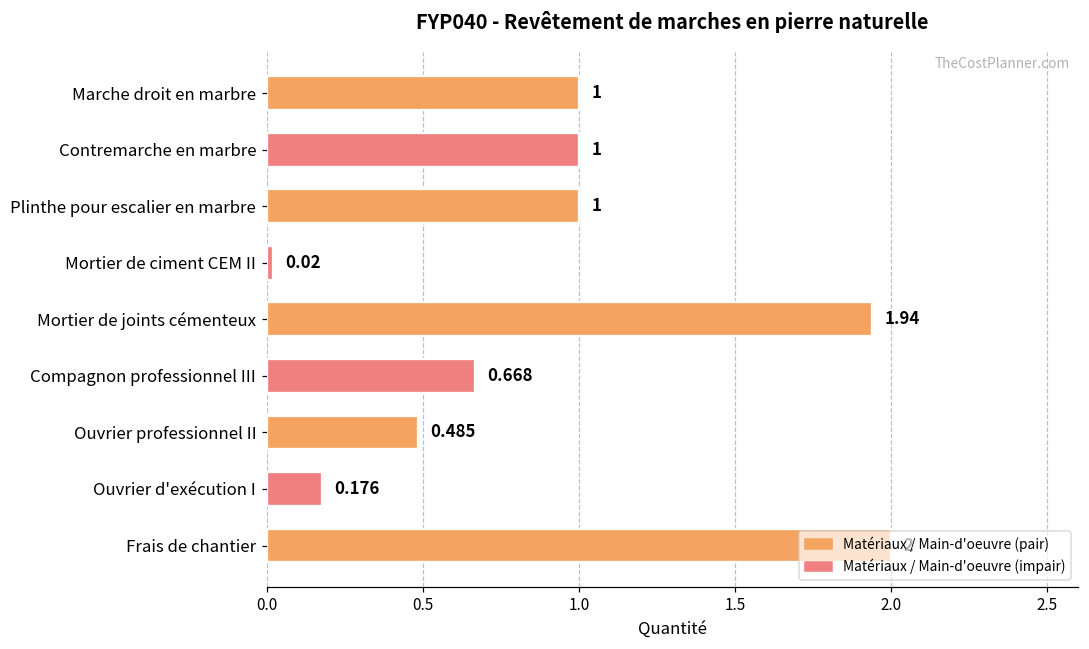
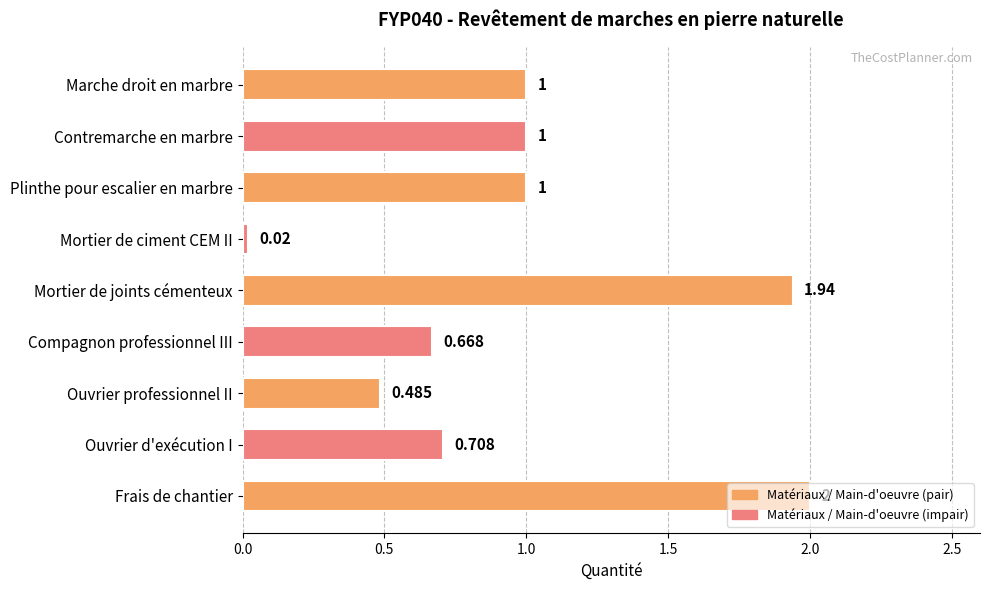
Ouvrier d'exécution I: 0.176 -> 0.708
